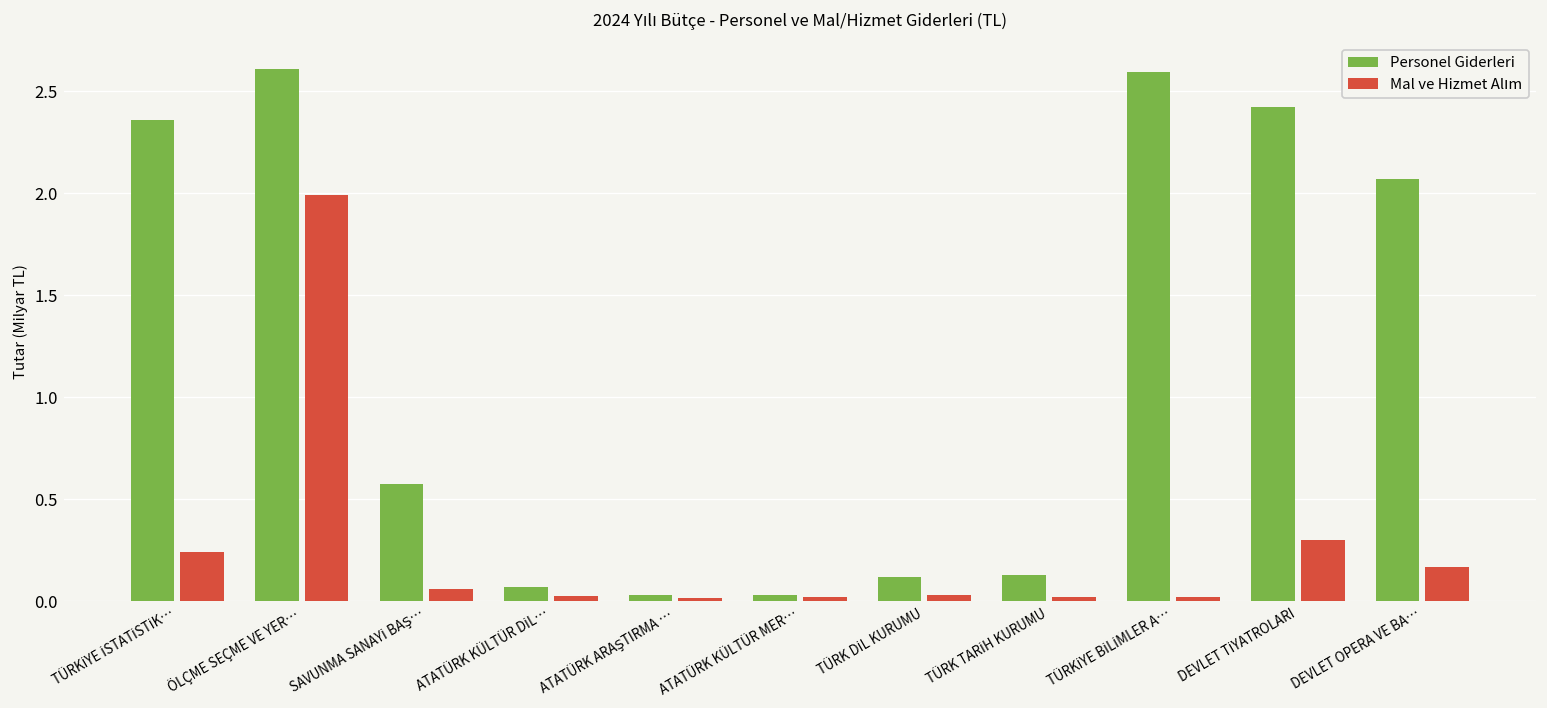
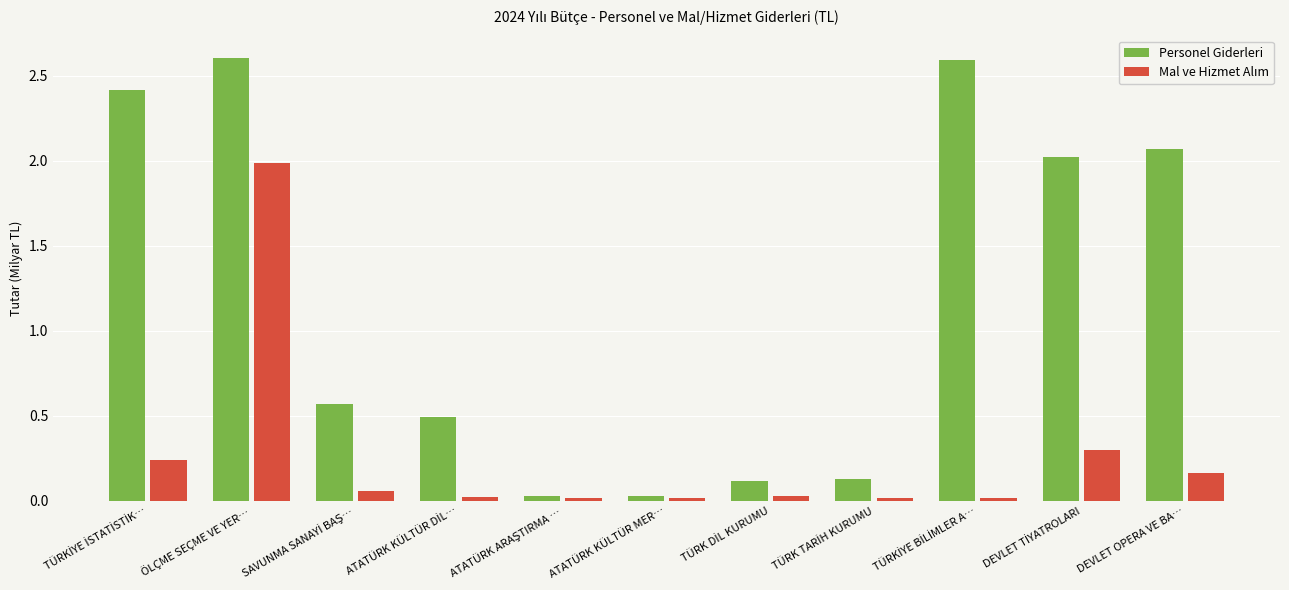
Personel Giderleri, TÜRKİYE İSTATİSTİK…: 2.36 -> 2.42
Personel Giderleri, ATATÜRK KÜLTÜR DİL…: 0.07 -> 0.50
Personel Giderleri, DEVLET TİYATROLARI: 2.42 -> 2.02
